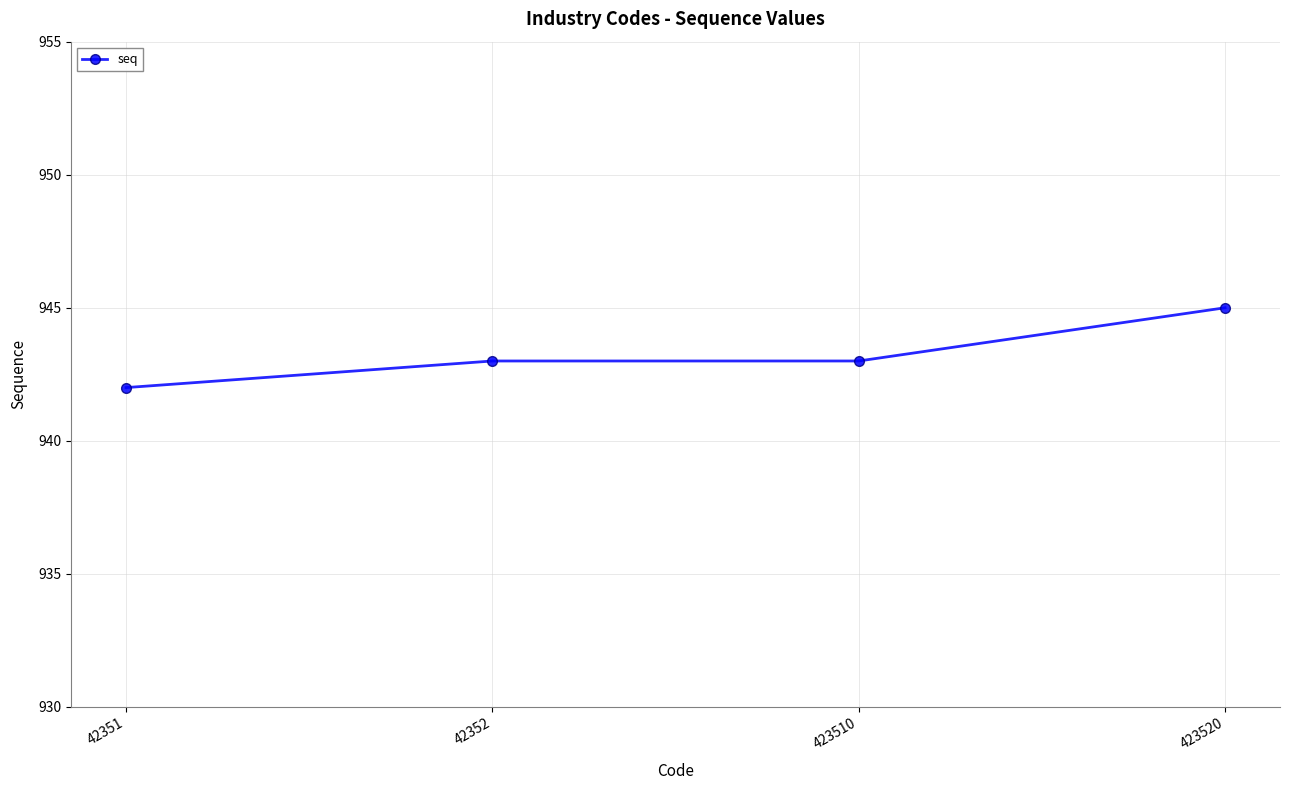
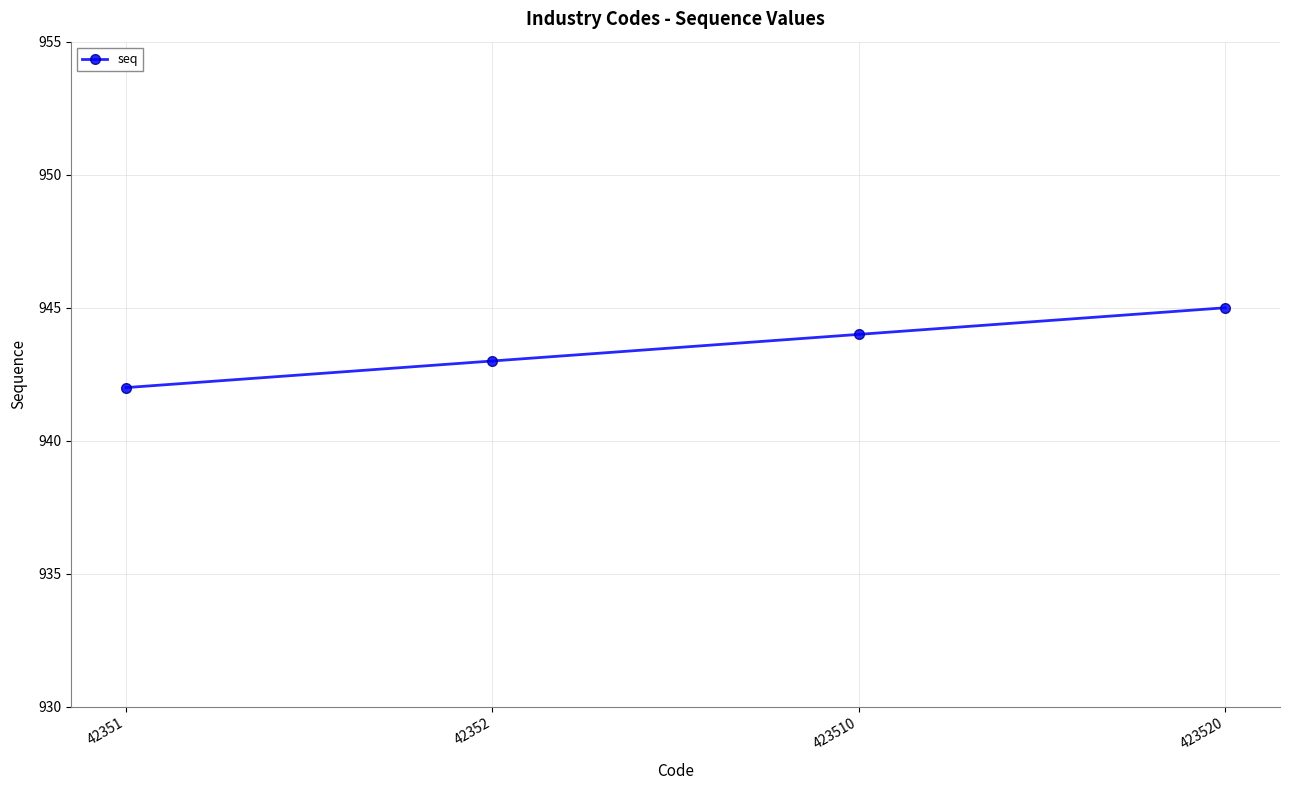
423510: 943 -> 944
